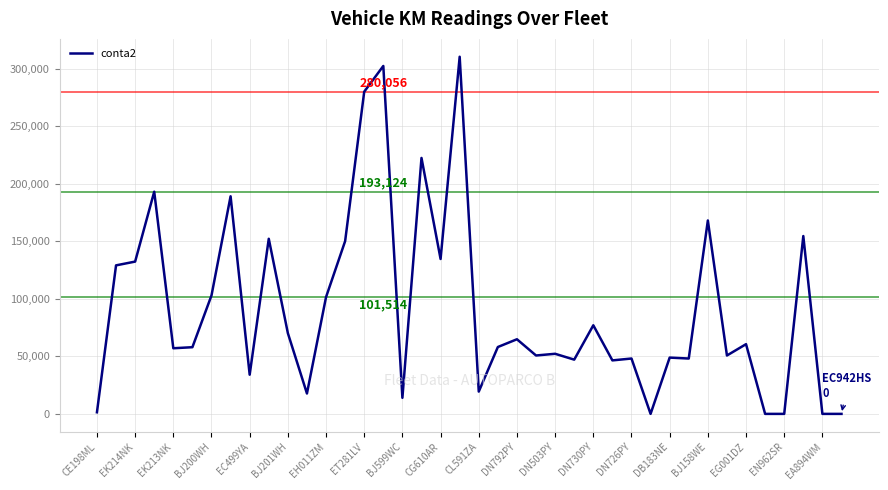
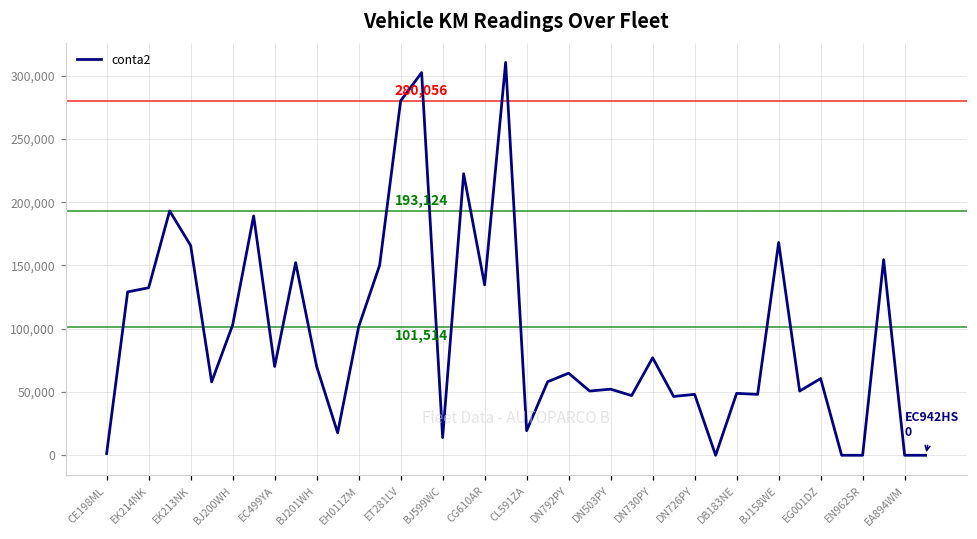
EK213NK: 57,000 -> 166,000
EC499YA: 34,000 -> 70,000
